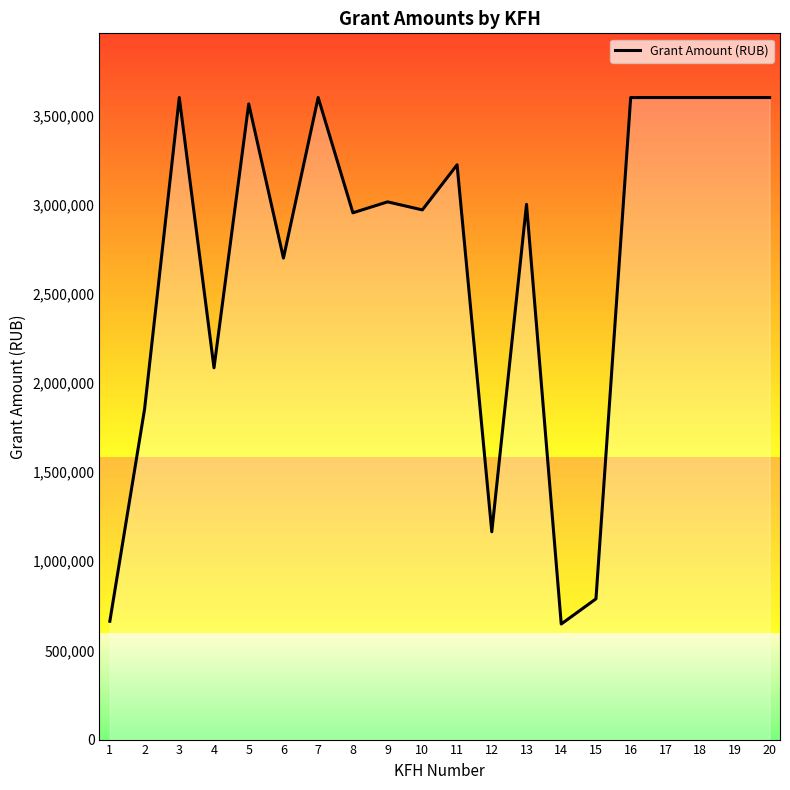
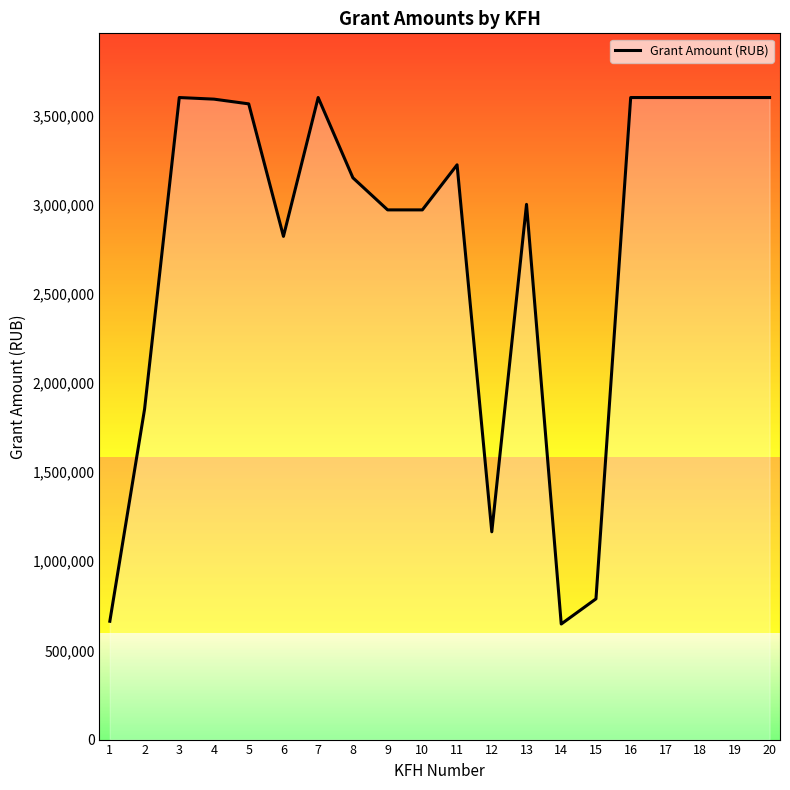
4: 2,080,000 -> 3,590,000
6: 2,700,000 -> 2,820,000
8: 2,950,000 -> 3,150,000
9: 3,020,000 -> 2,970,000
